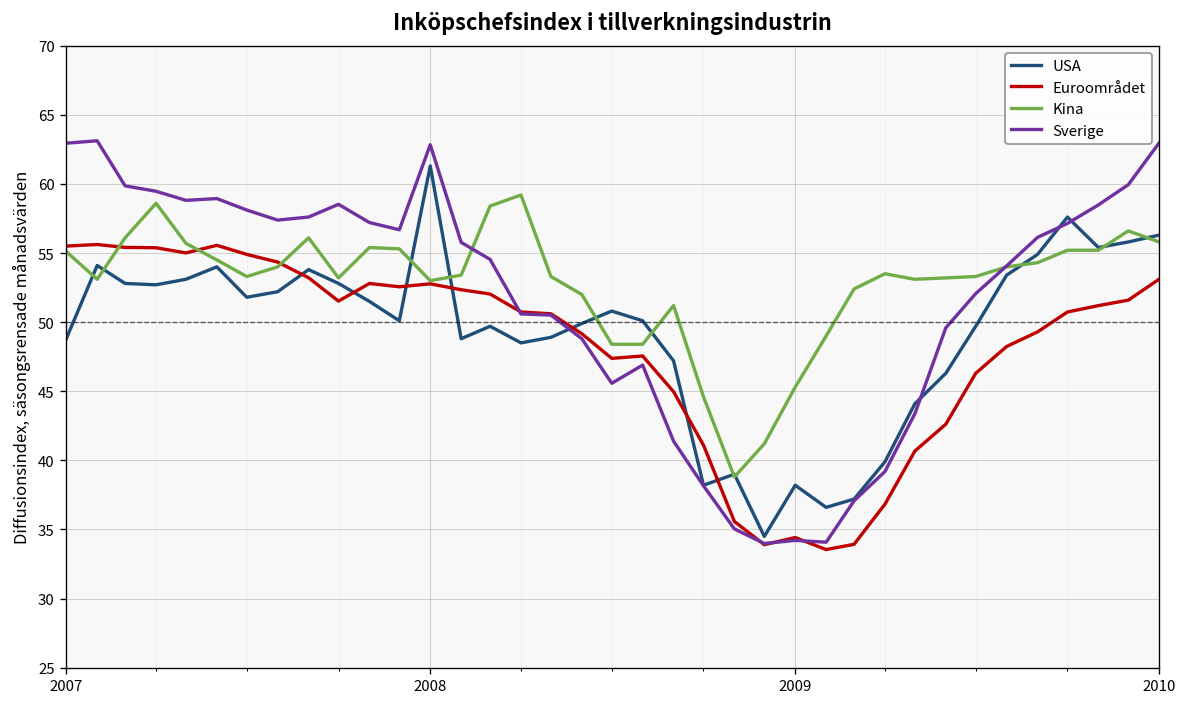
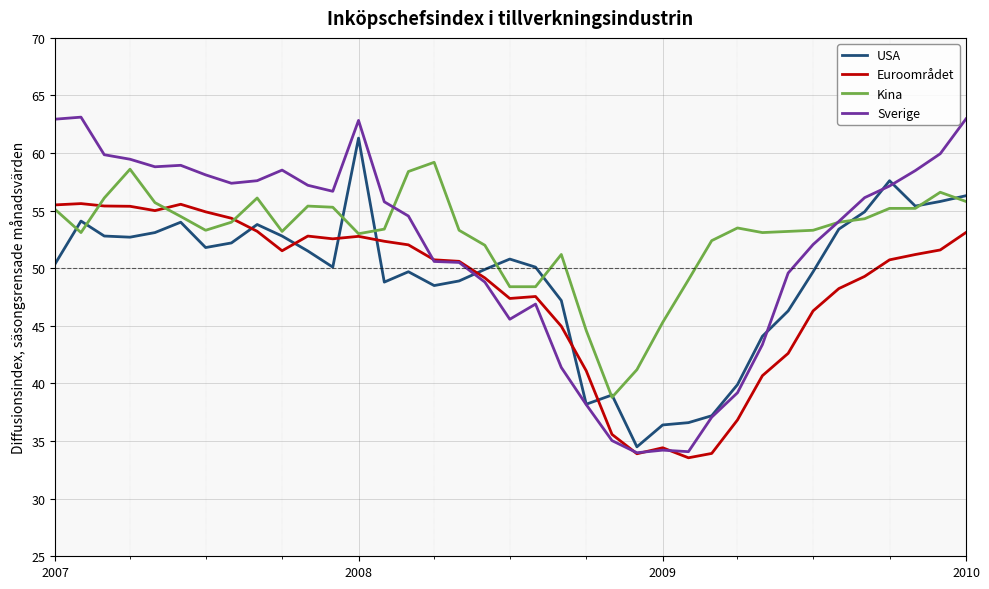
USA, 2007: 48.8 -> 50.4
USA, 2009: 38.2 -> 36.4
